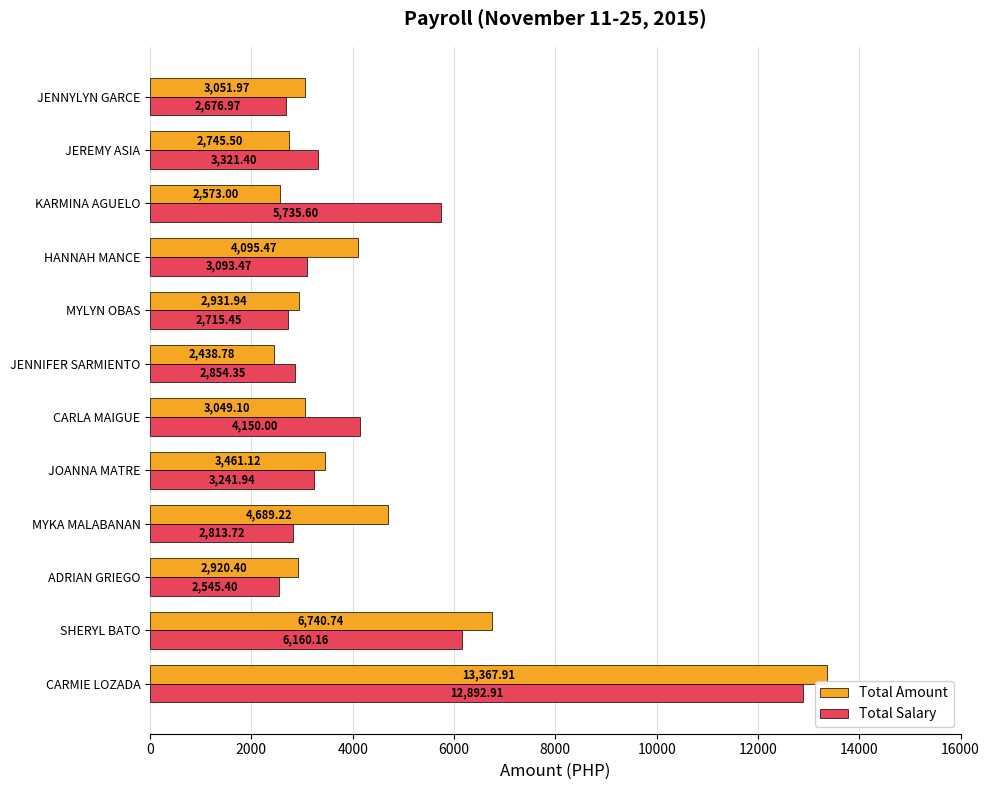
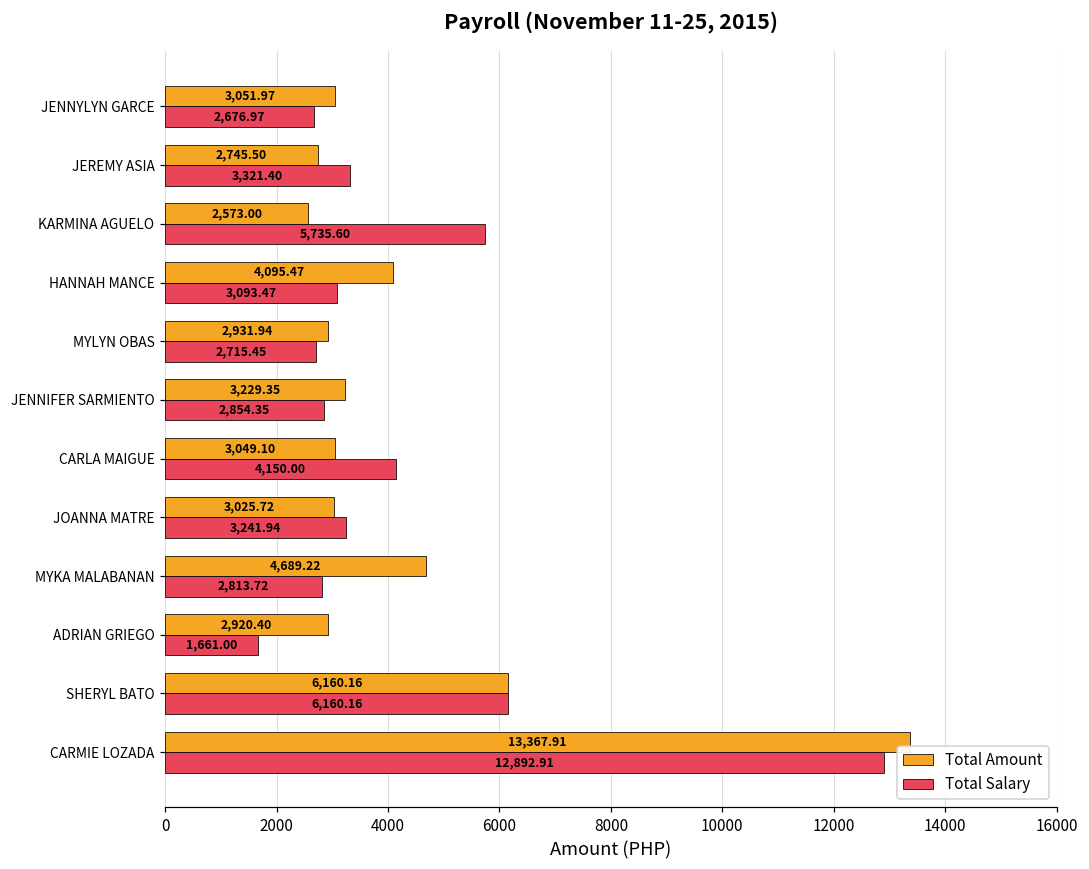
Total Amount, JENNIFER SARMIENTO: 2,438.78 -> 3,229.35
Total Amount, JOANNA MATRE: 3,461.12 -> 3,025.72
Total Salary, ADRIAN GRIEGO: 2,545.40 -> 1,661.00
Total Amount, SHERYL BATO: 6,740.74 -> 6,160.16
